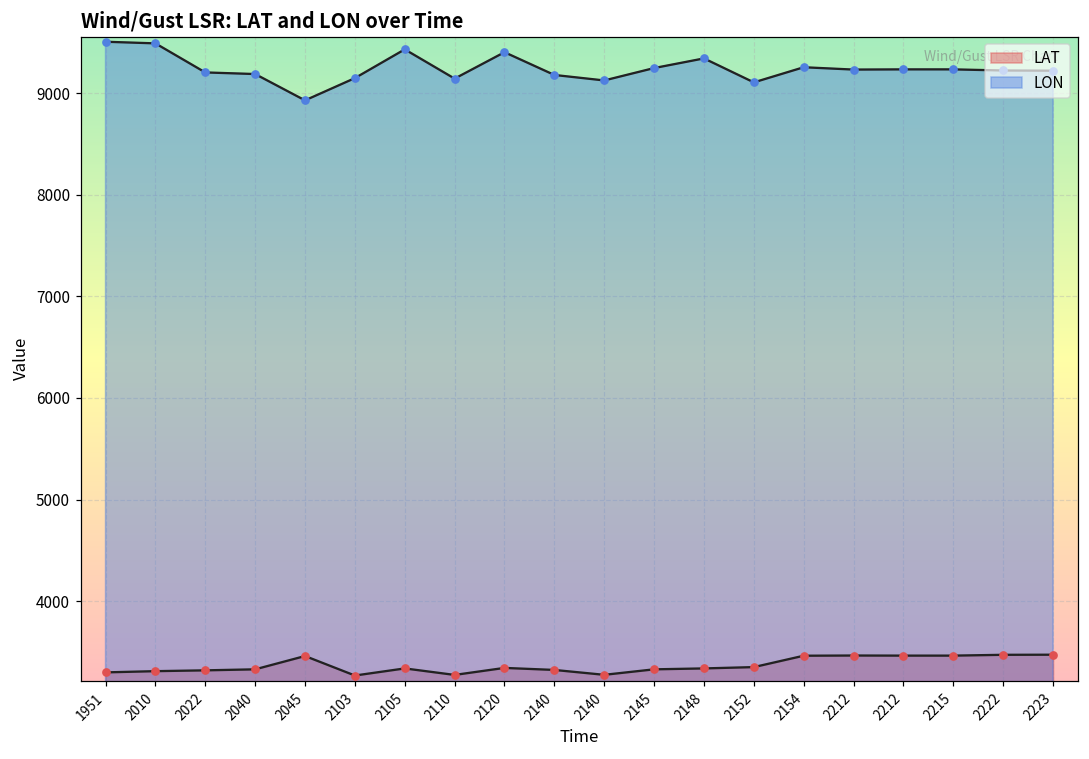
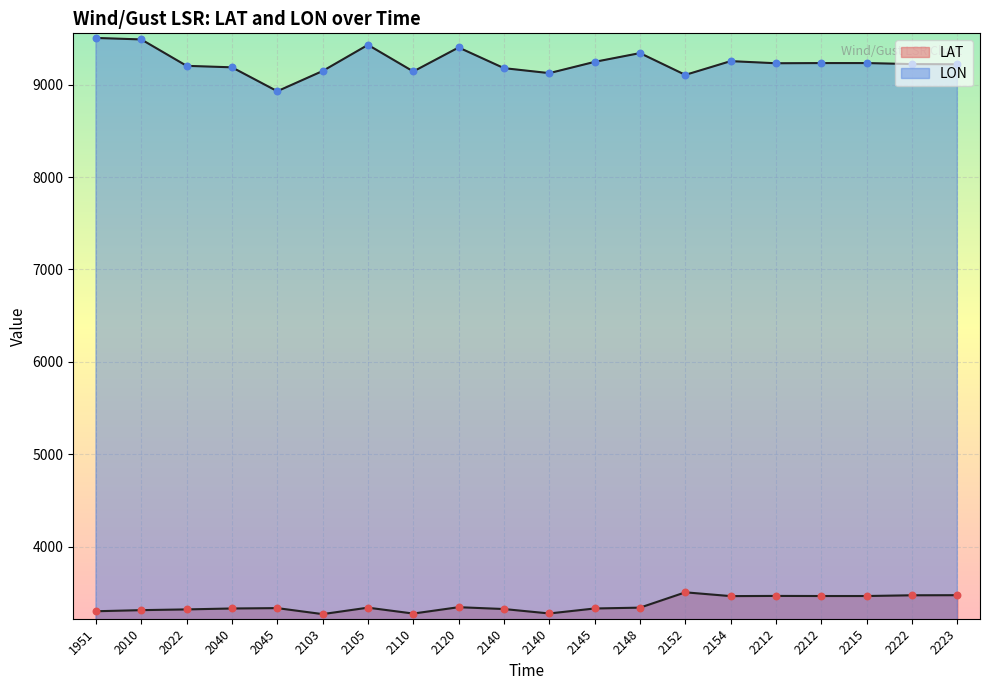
LAT, 2045: 3500 -> 3300
LAT, 2152: 3400 -> 3500
